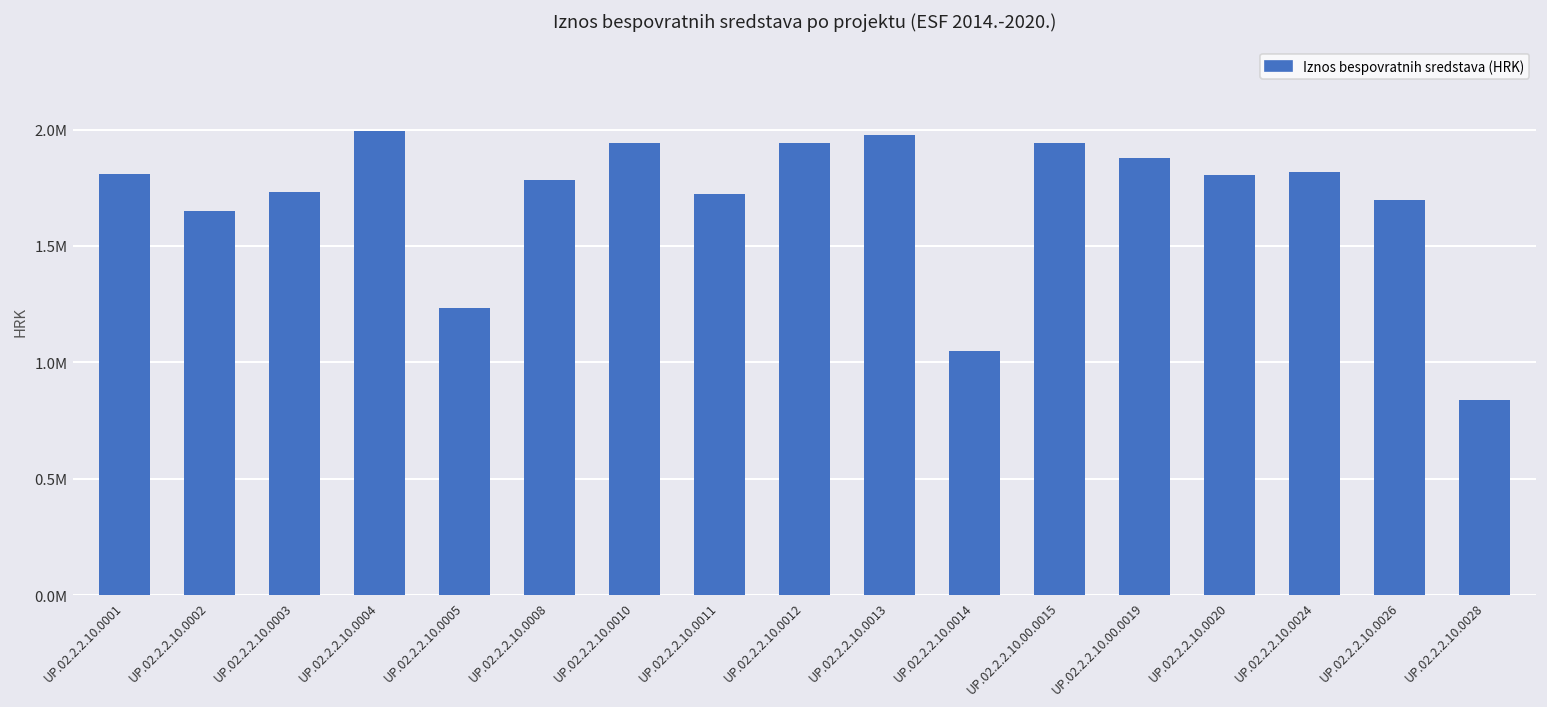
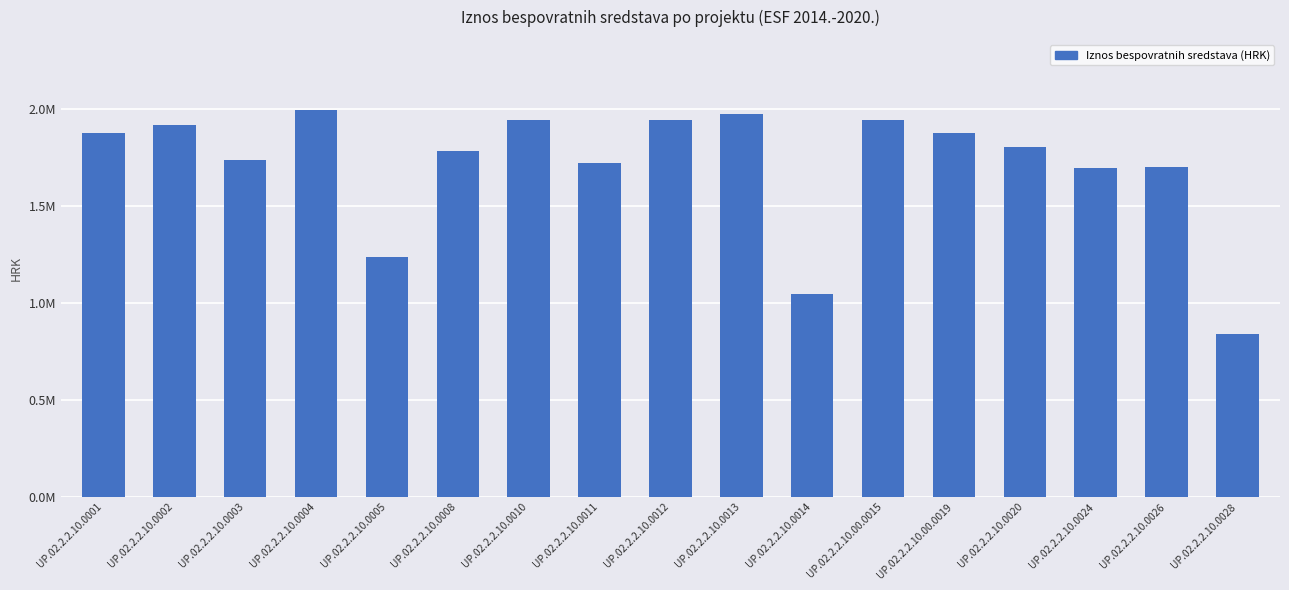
UP.02.2.2.10.0001: 1810000 -> 1870000
UP.02.2.2.10.0002: 1650000 -> 1910000
UP.02.2.2.10.0024: 1820000 -> 1690000
